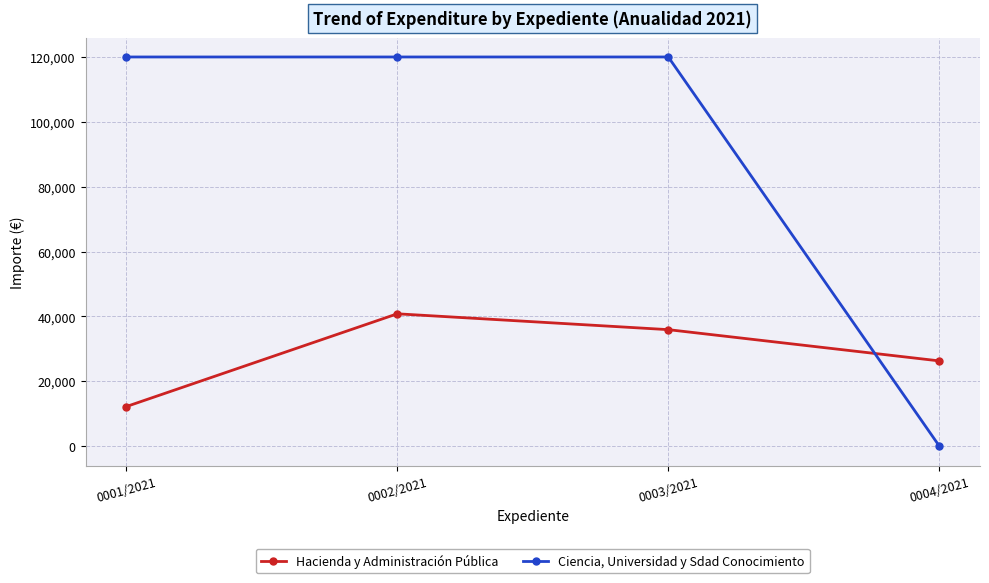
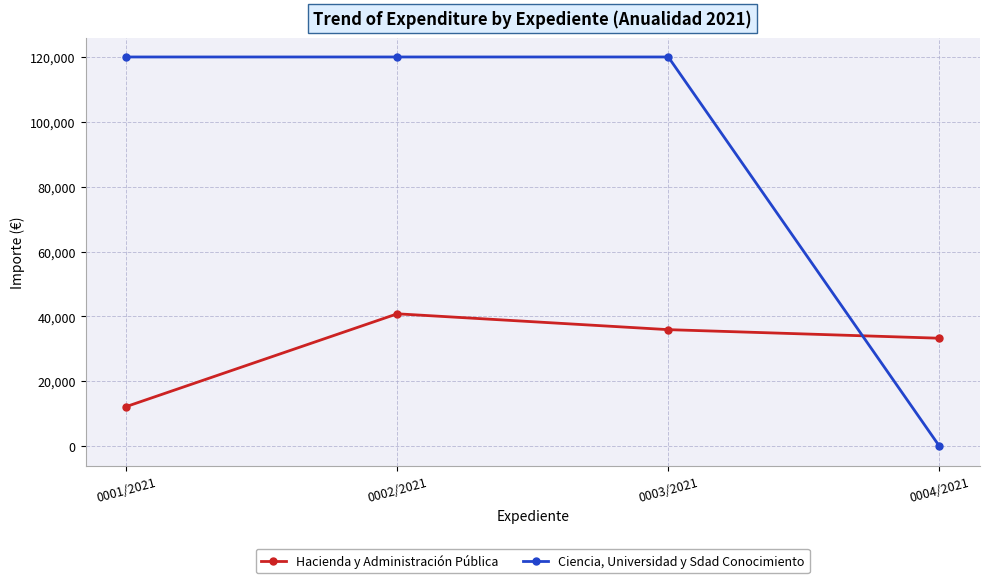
Hacienda y Administración Pública, 0004/2021: 26,000 -> 33,000
